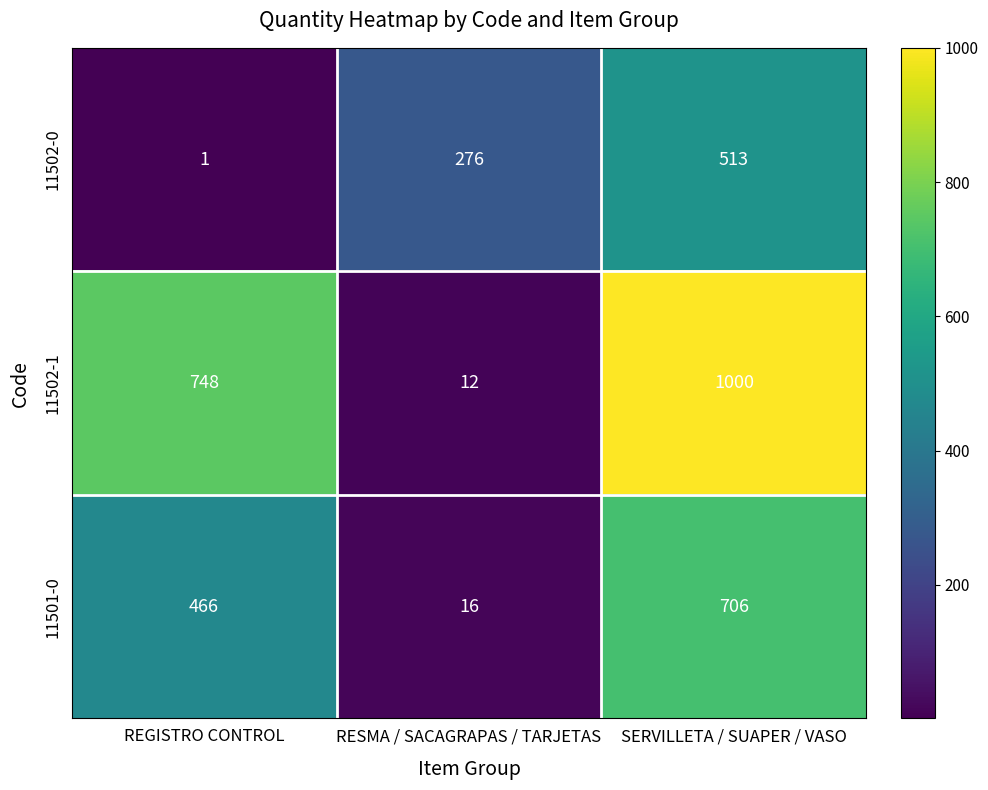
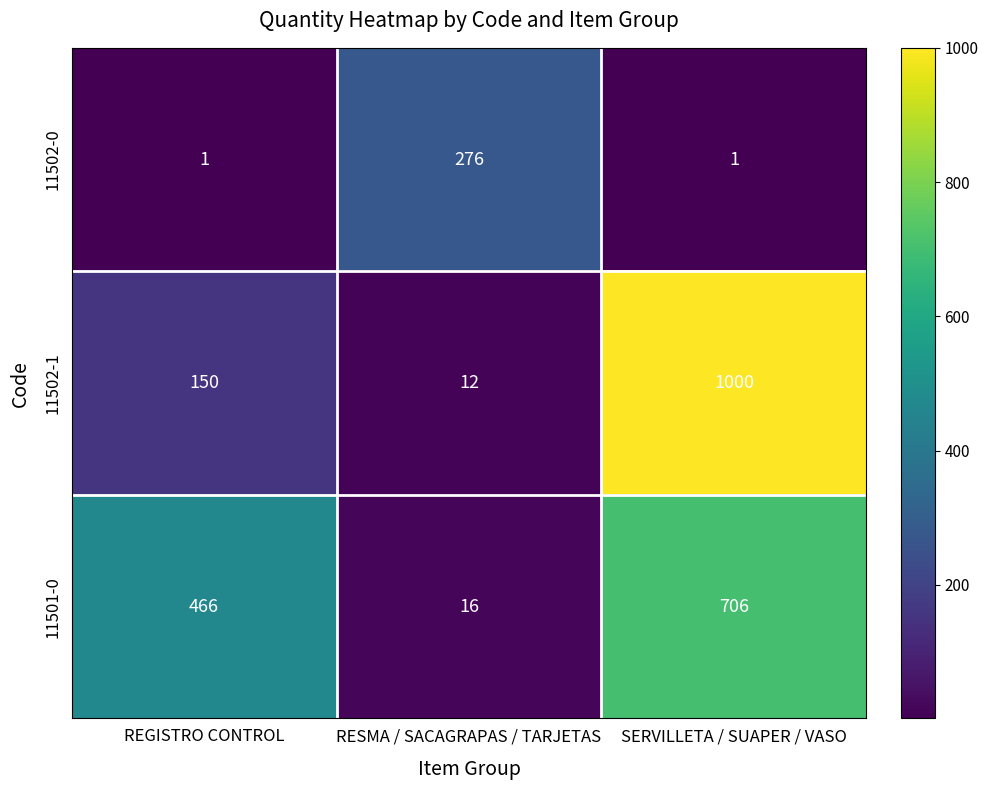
11502-0, SERVILLETA / SUAPER / VASO: 513 -> 1
11502-1, REGISTRO CONTROL: 748 -> 150
